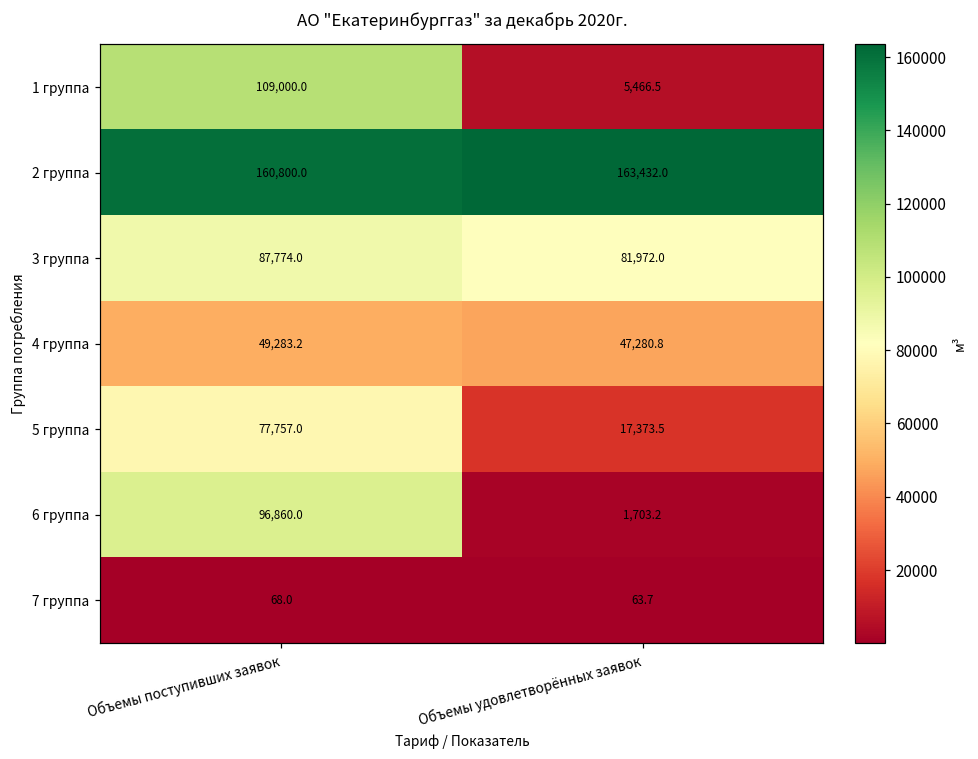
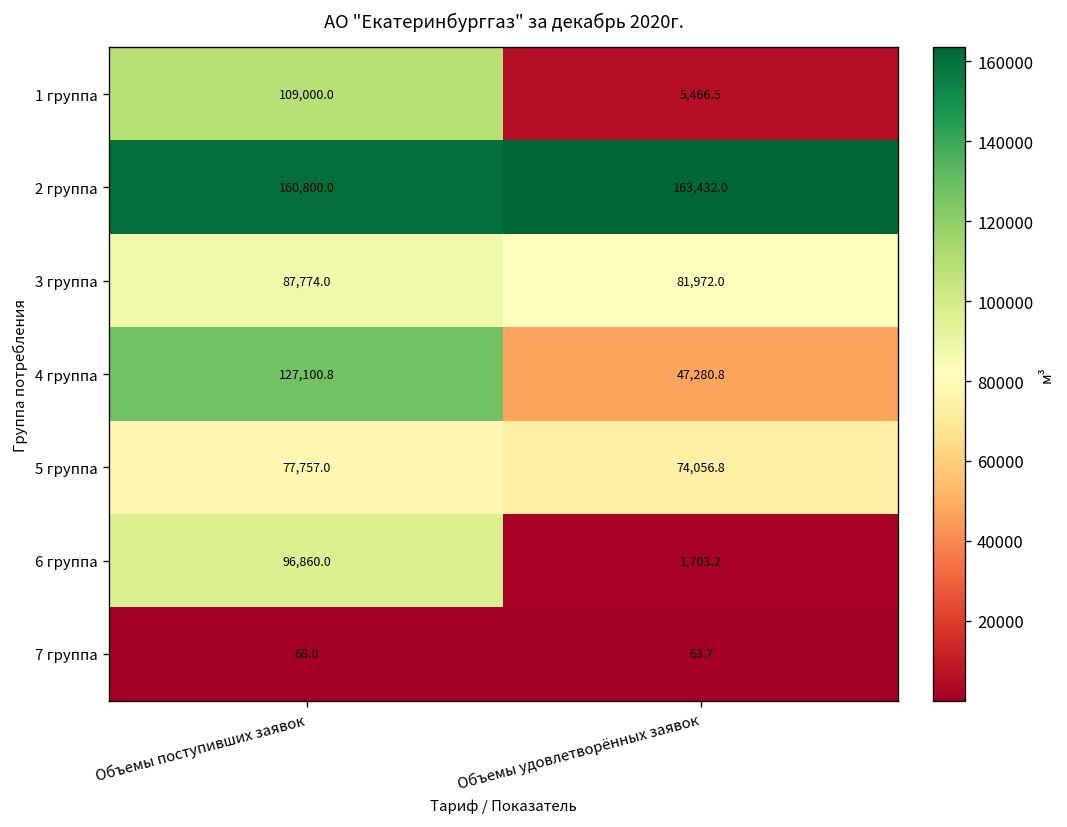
4 группа, Объемы поступивших заявок: 49,283.2 -> 127,100.8
5 группа, Объемы удовлетворённых заявок: 17,373.5 -> 74,056.8
